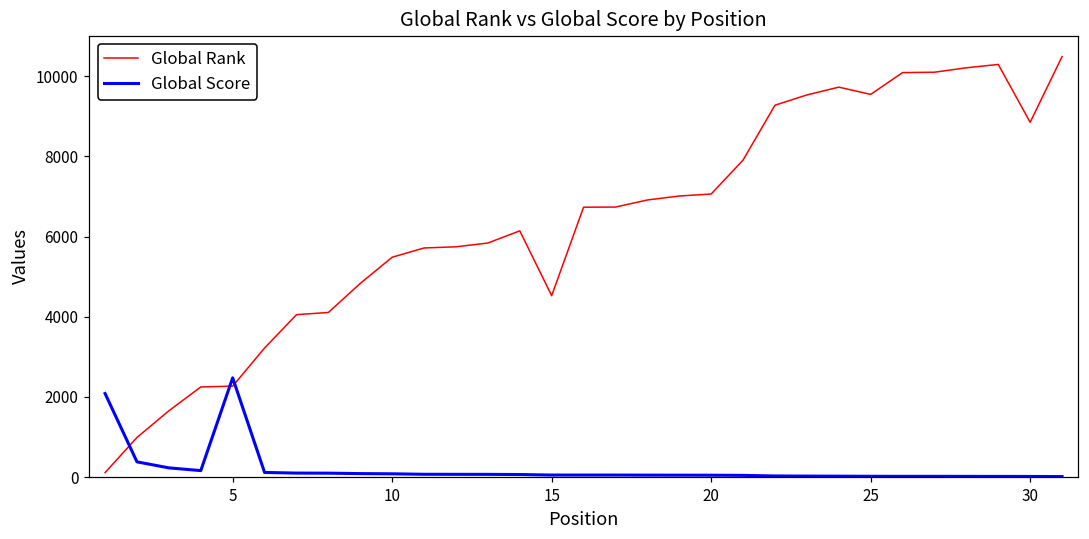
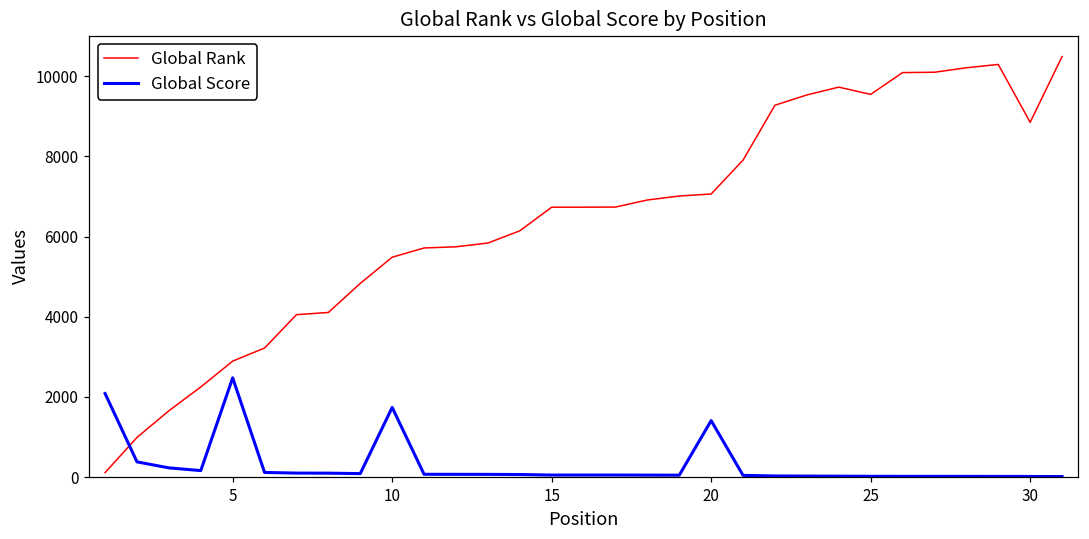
Global Rank, 5: 2300 -> 2900
Global Score, 10: 100 -> 1700
Global Rank, 15: 4500 -> 6700
Global Score, 20: 0 -> 1400
